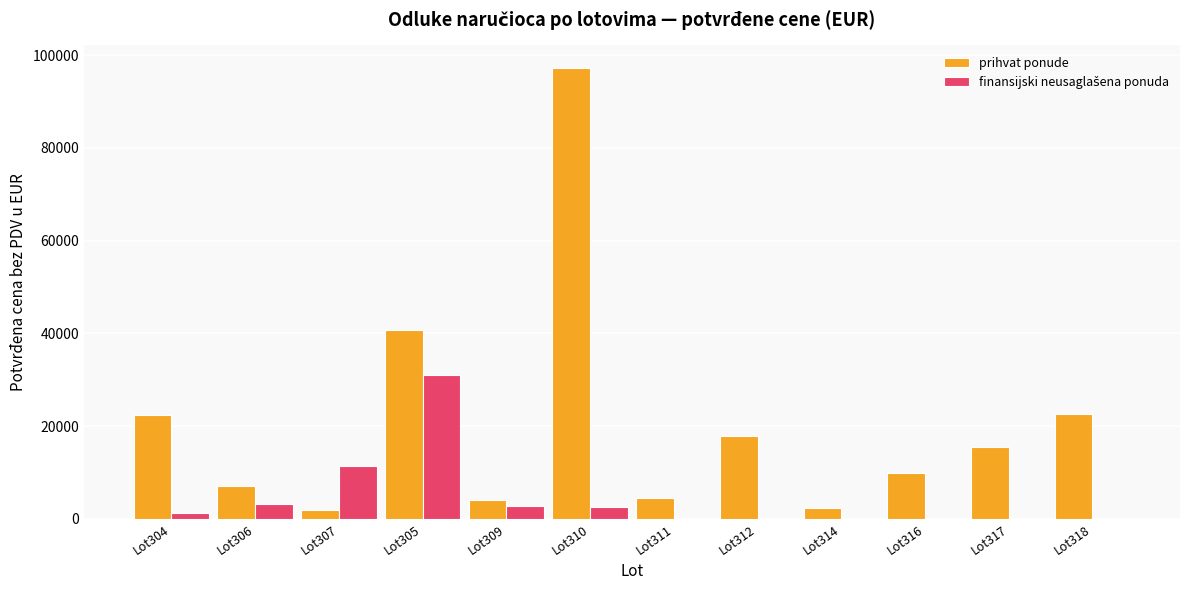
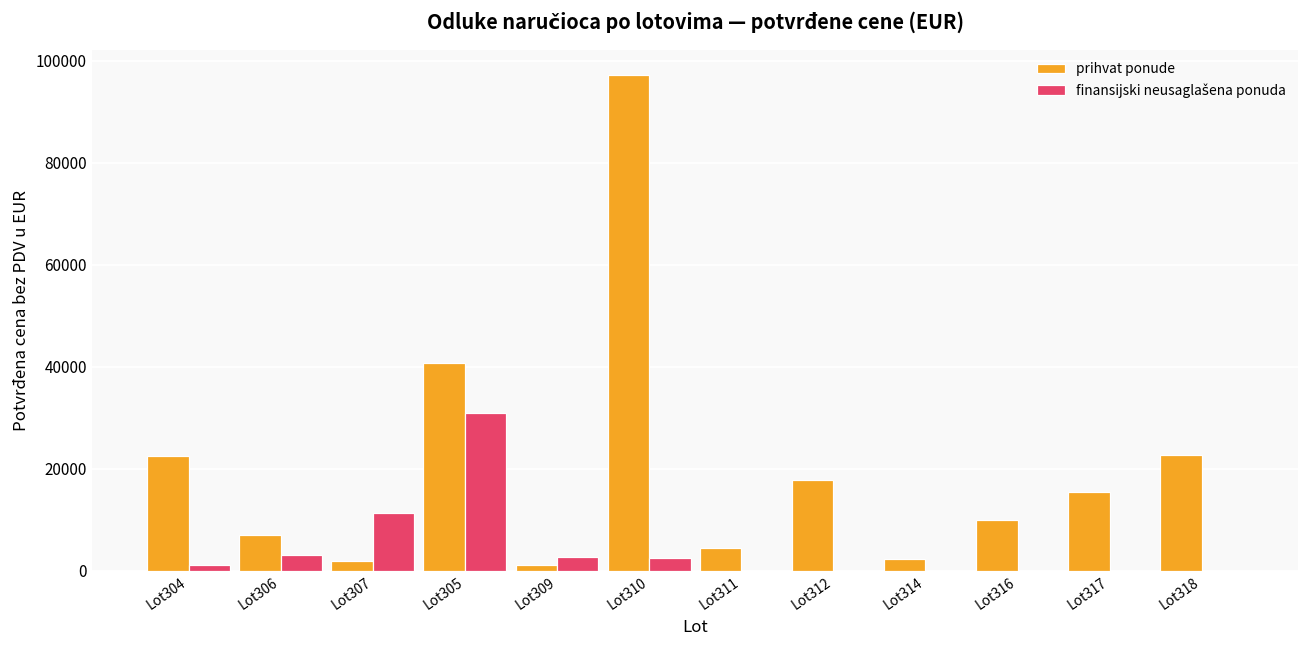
prihvat ponude, Lot309: 4000 -> 1000
